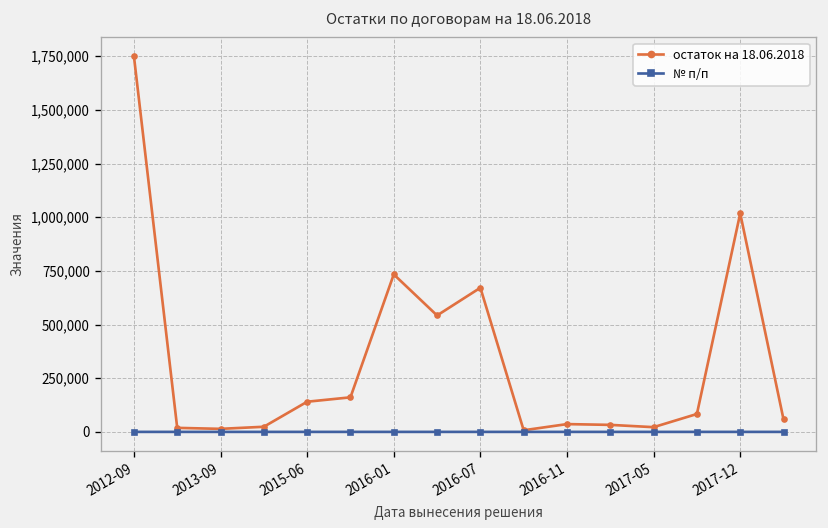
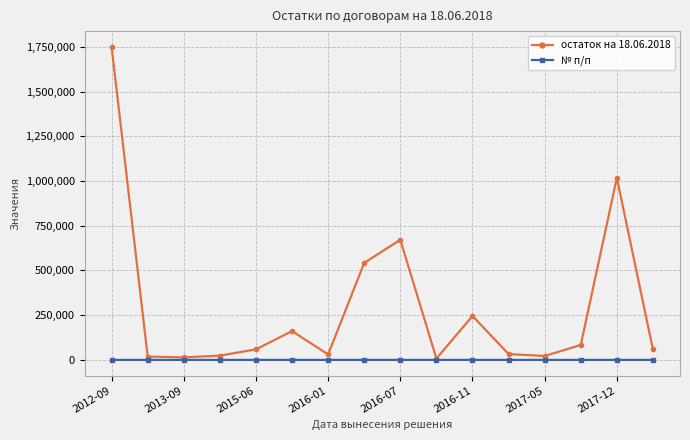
остаток на 18.06.2018, 2015-06: 140,000 -> 60,000
остаток на 18.06.2018, 2016-01: 730,000 -> 30,000
остаток на 18.06.2018, 2016-11: 40,000 -> 250,000
